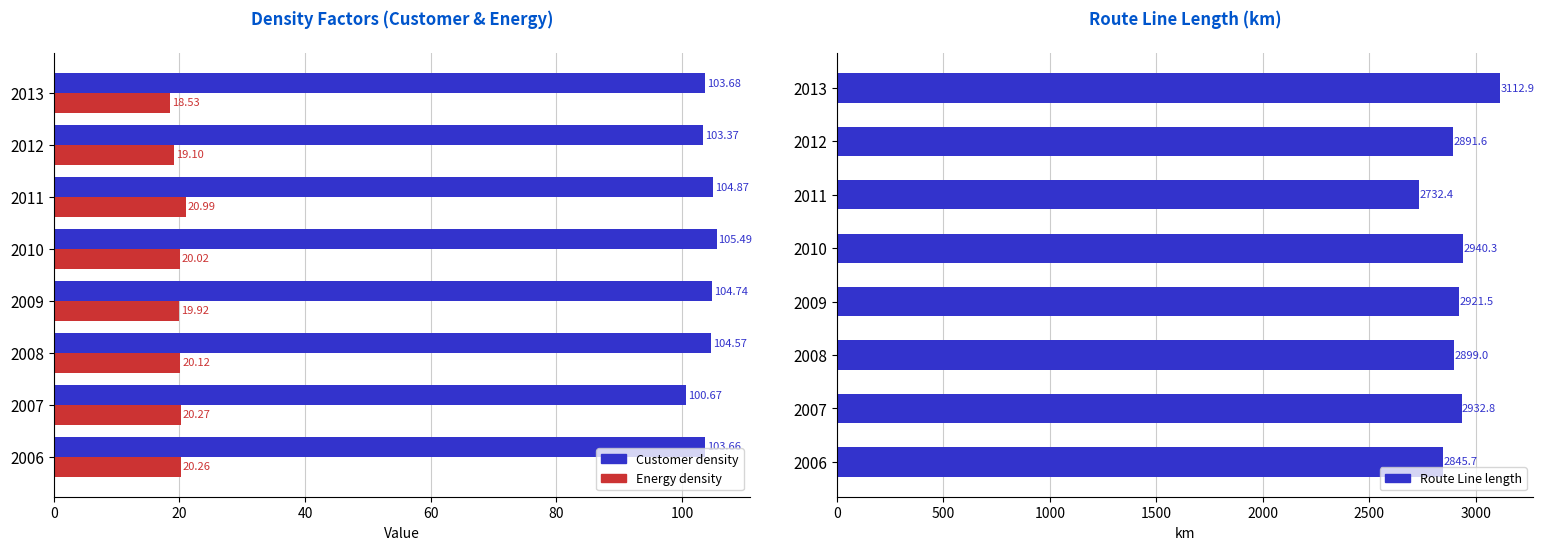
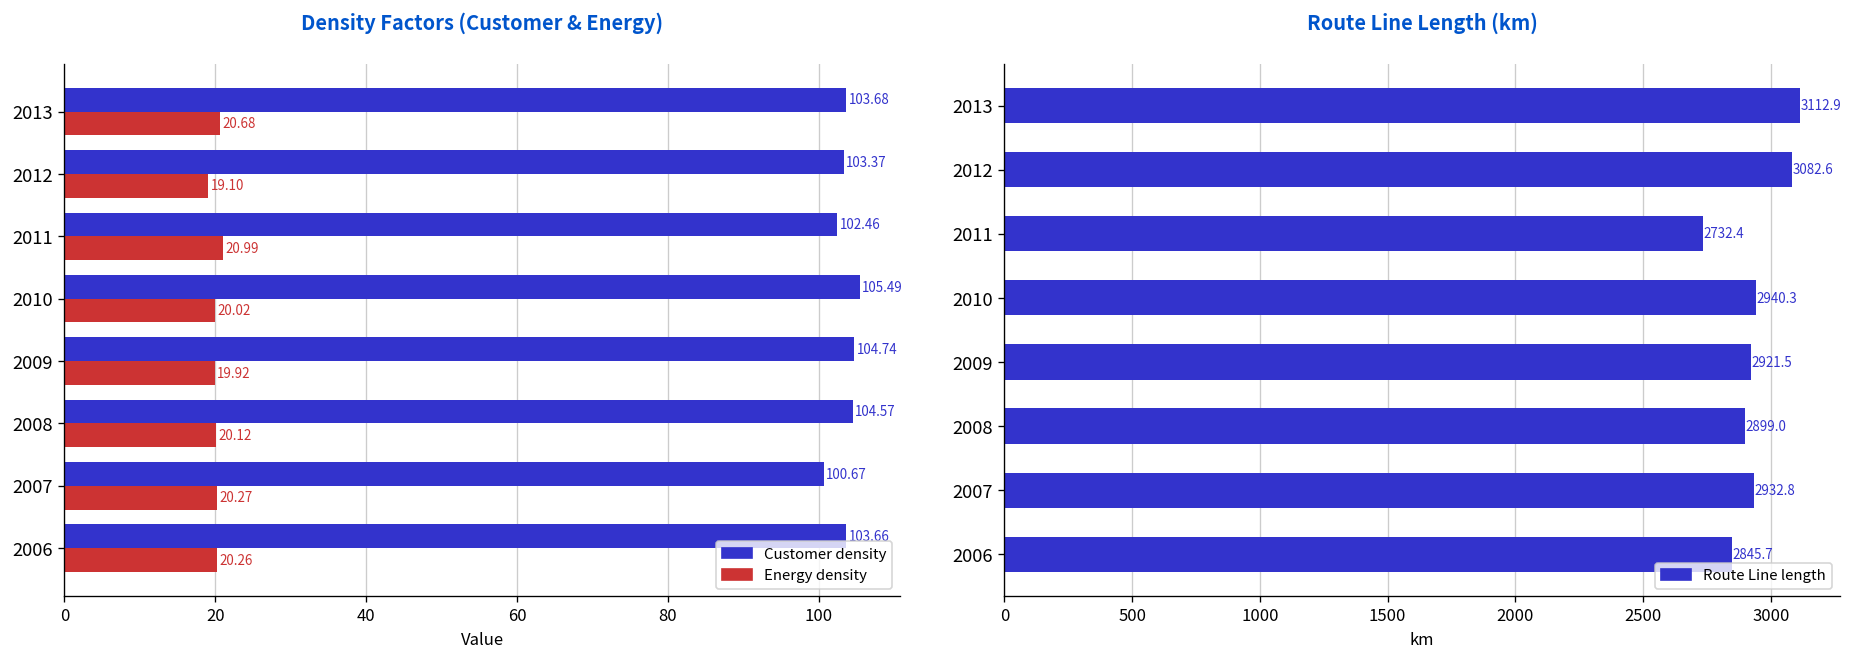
Density Factors (Customer & Energy), Energy density, 2013: 18.53 -> 20.68
Density Factors (Customer & Energy), Customer density, 2011: 104.87 -> 102.46
Route Line Length (km), 2012: 2891.6 -> 3082.6
